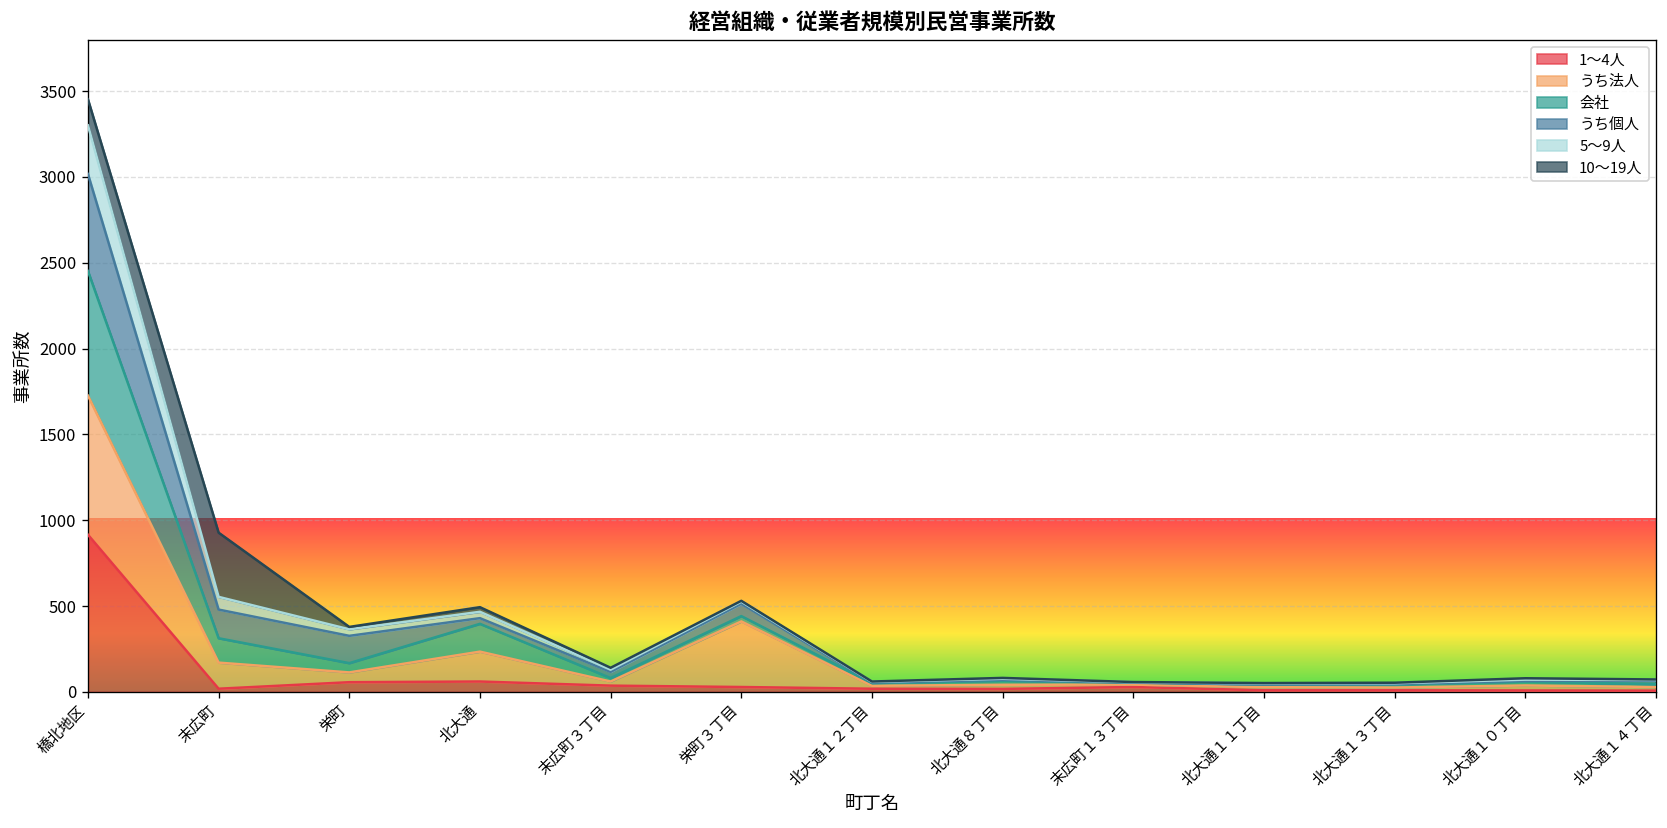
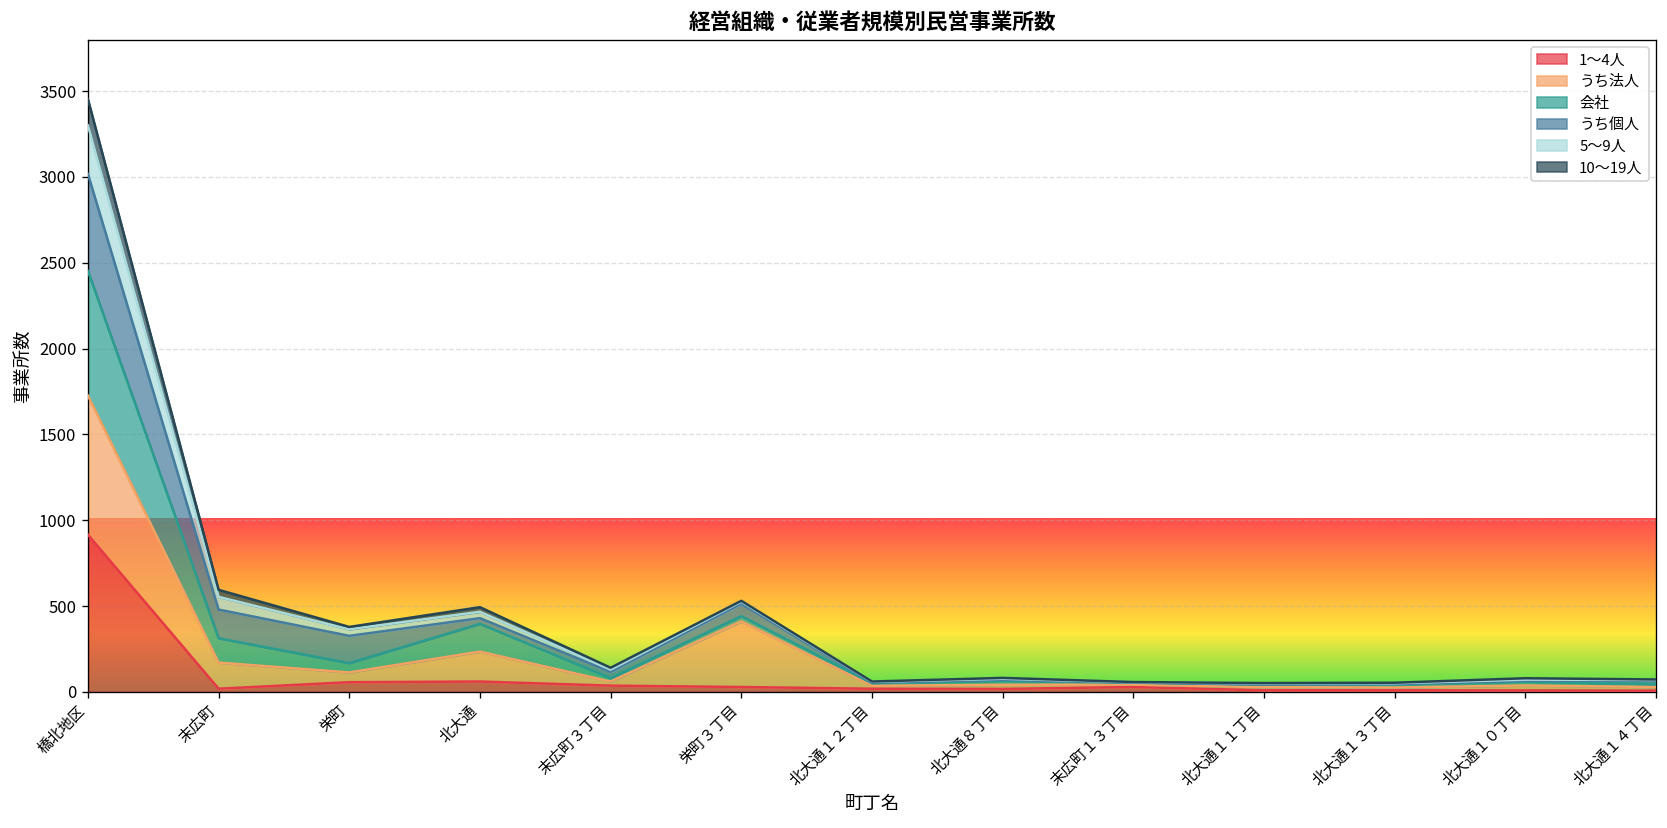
10～19人, 末広町: 370 -> 40
